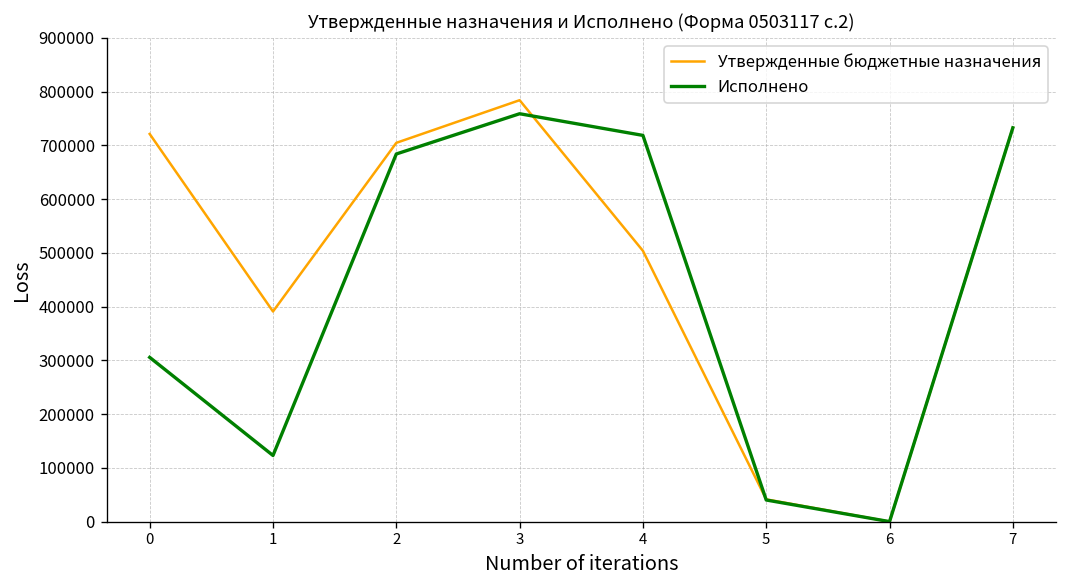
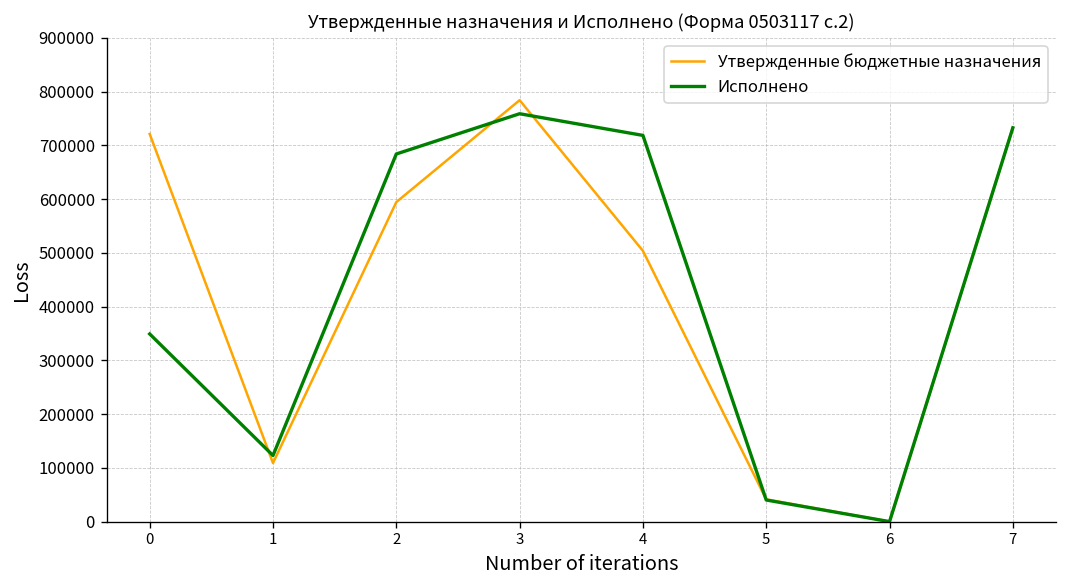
Исполнено, 0: 310000 -> 350000
Утвержденные бюджетные назначения, 1: 390000 -> 110000
Утвержденные бюджетные назначения, 2: 700000 -> 590000
